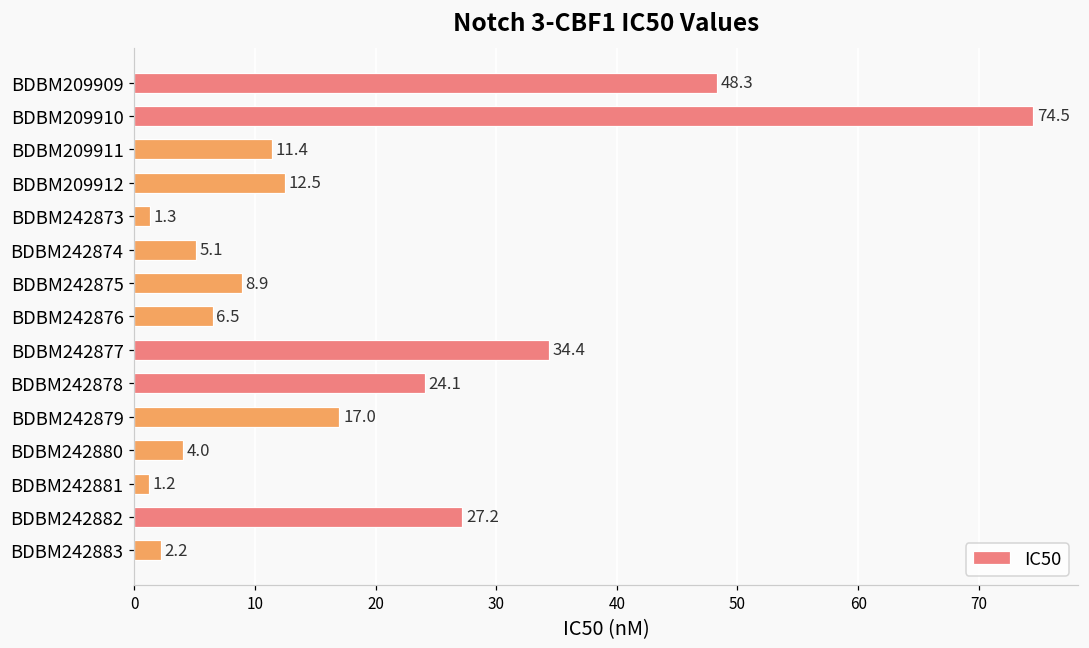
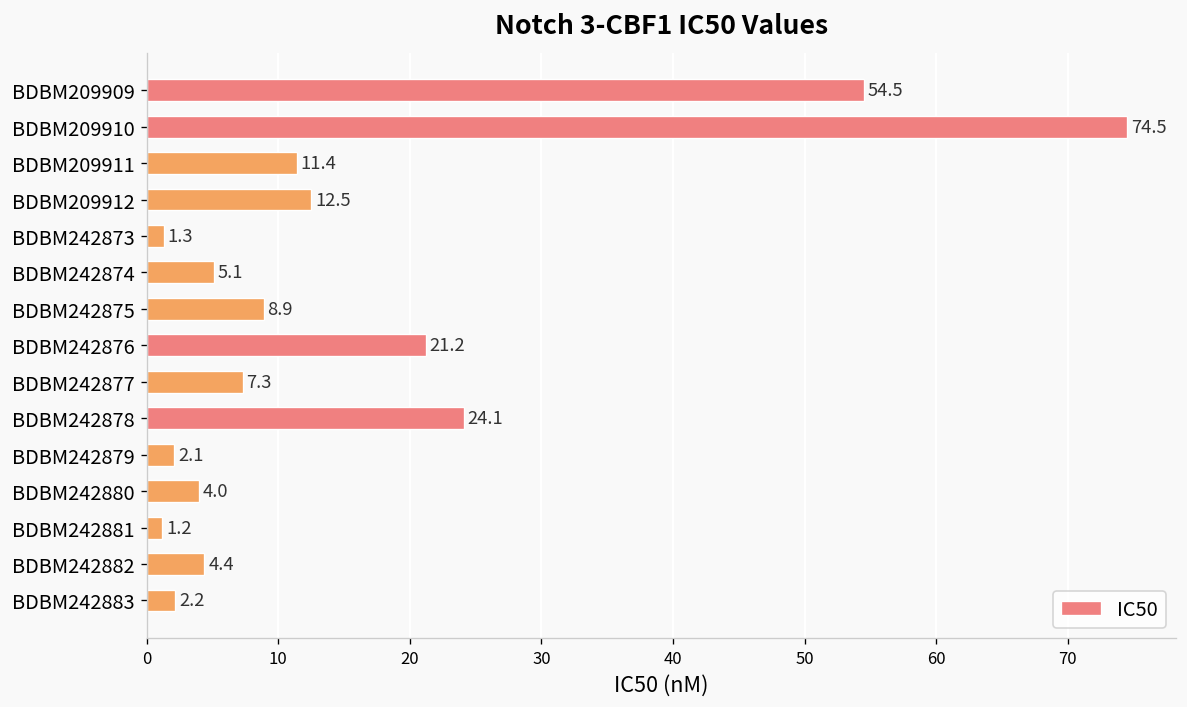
BDBM209909: 48.3 -> 54.5
BDBM242876: 6.5 -> 21.2
BDBM242877: 34.4 -> 7.3
BDBM242879: 17.0 -> 2.1
BDBM242882: 27.2 -> 4.4
